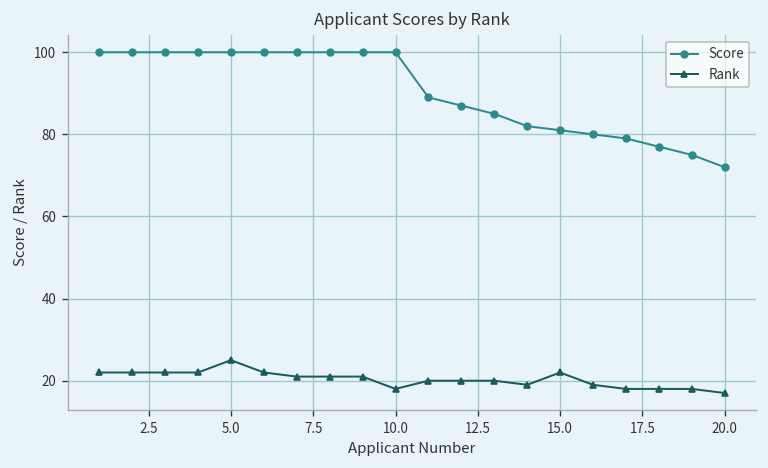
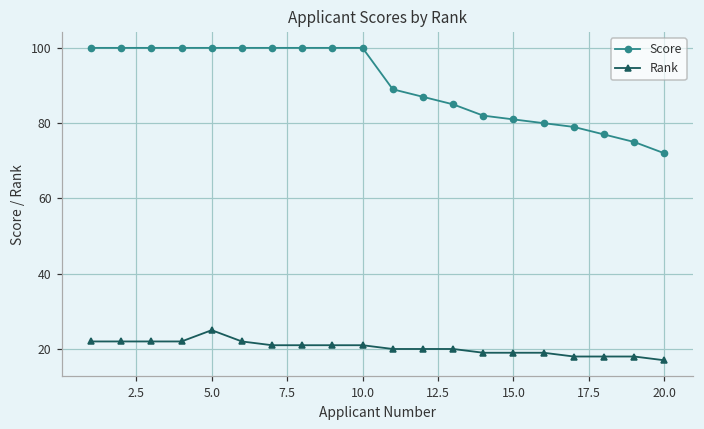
Rank, 10.0: 18 -> 21
Rank, 15.0: 22 -> 19
